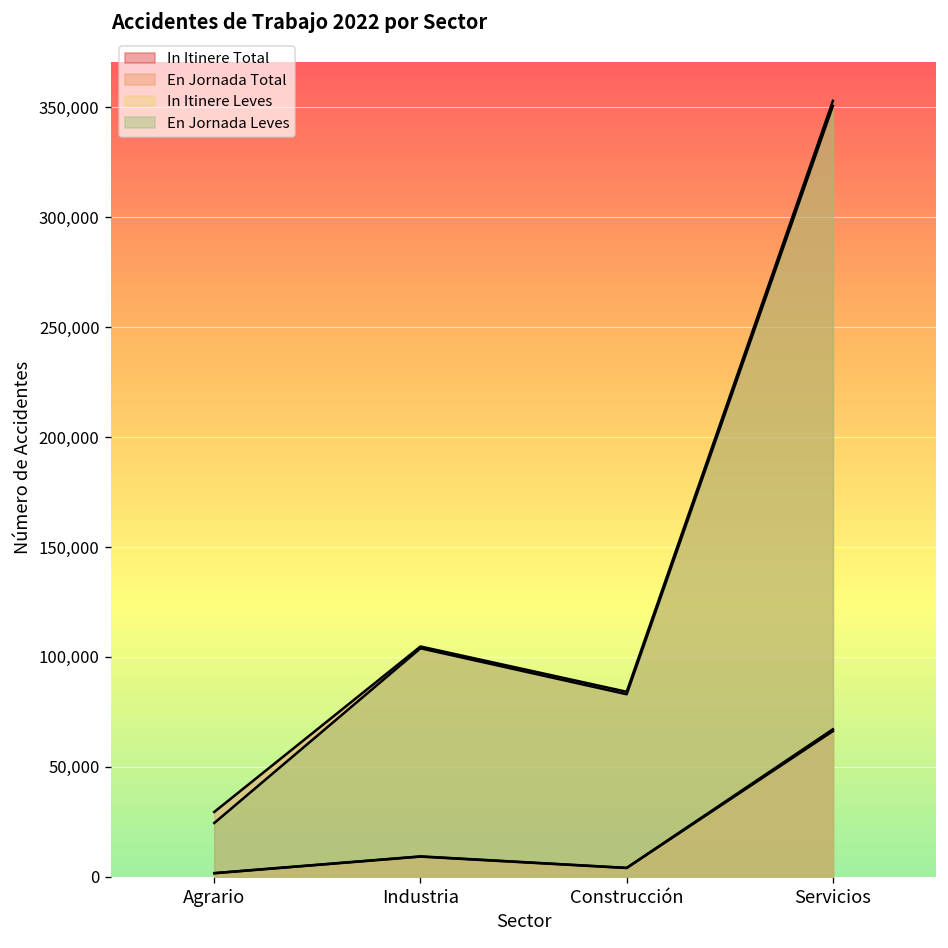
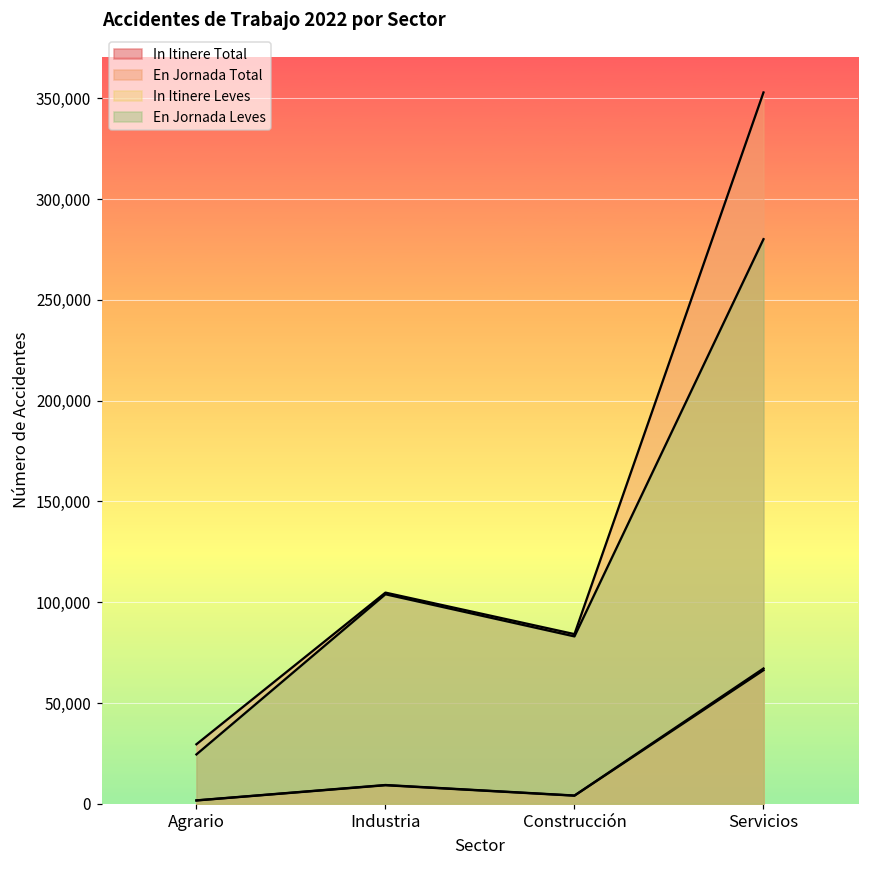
En Jornada Leves, Servicios: 351,000 -> 280,000
